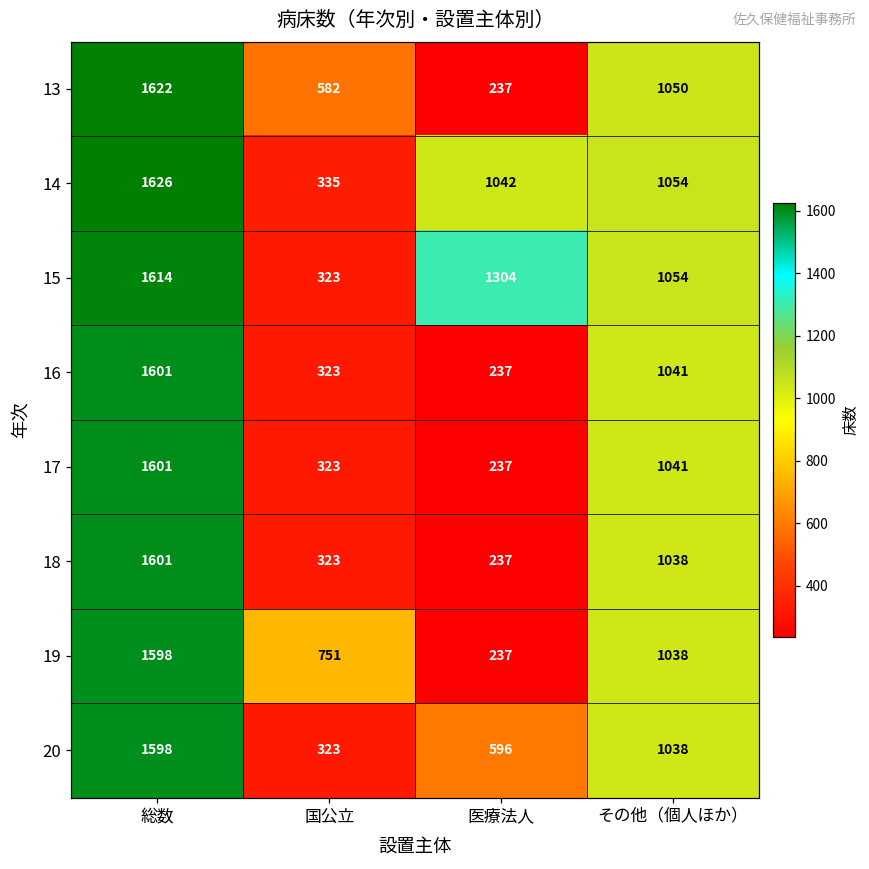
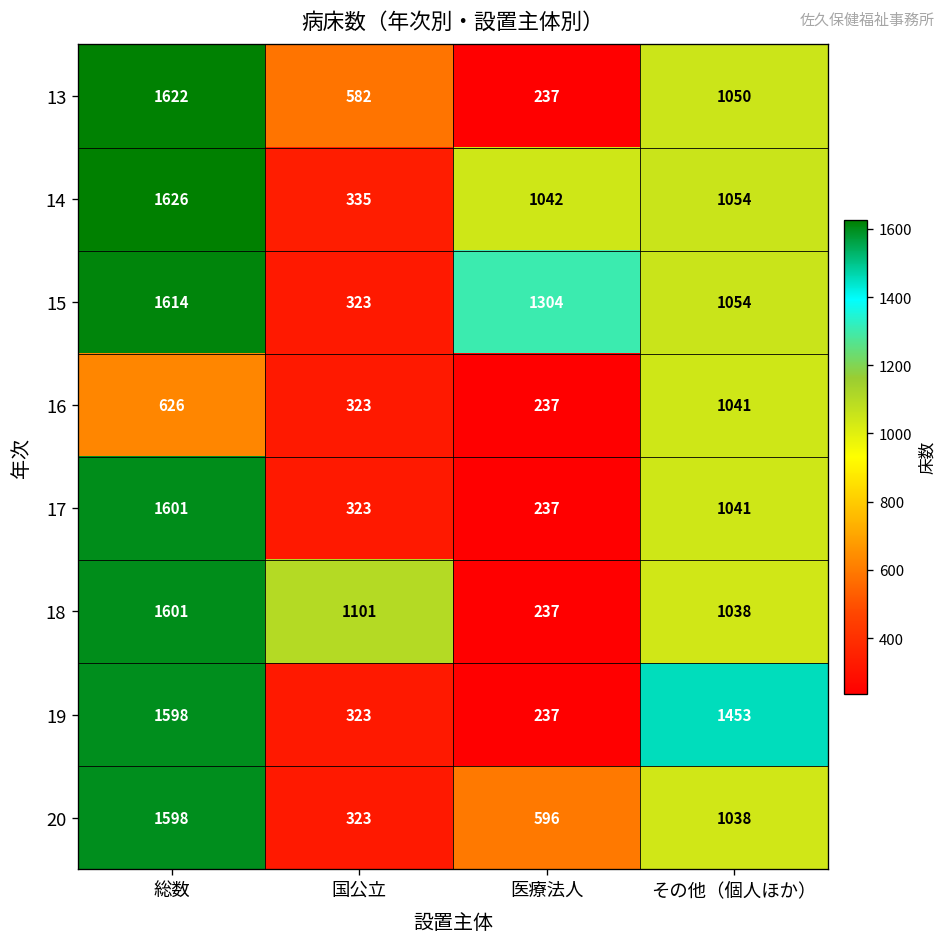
16, 総数: 1601 -> 626
18, 国公立: 323 -> 1101
19, 国公立: 751 -> 323
19, その他（個人ほか）: 1038 -> 1453
